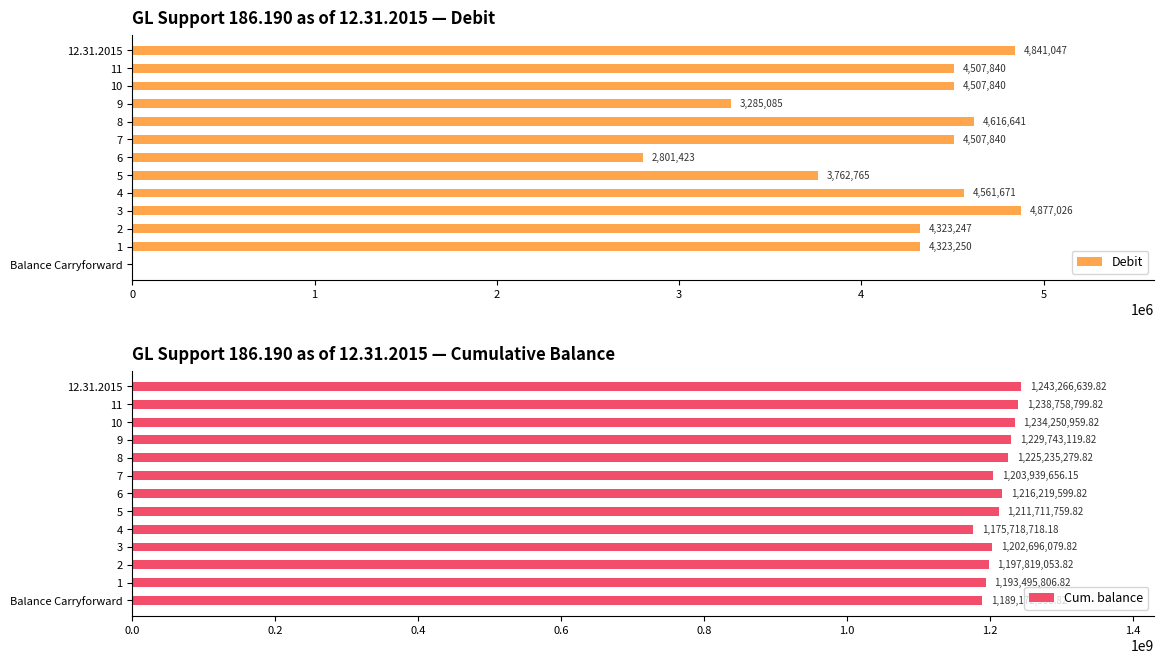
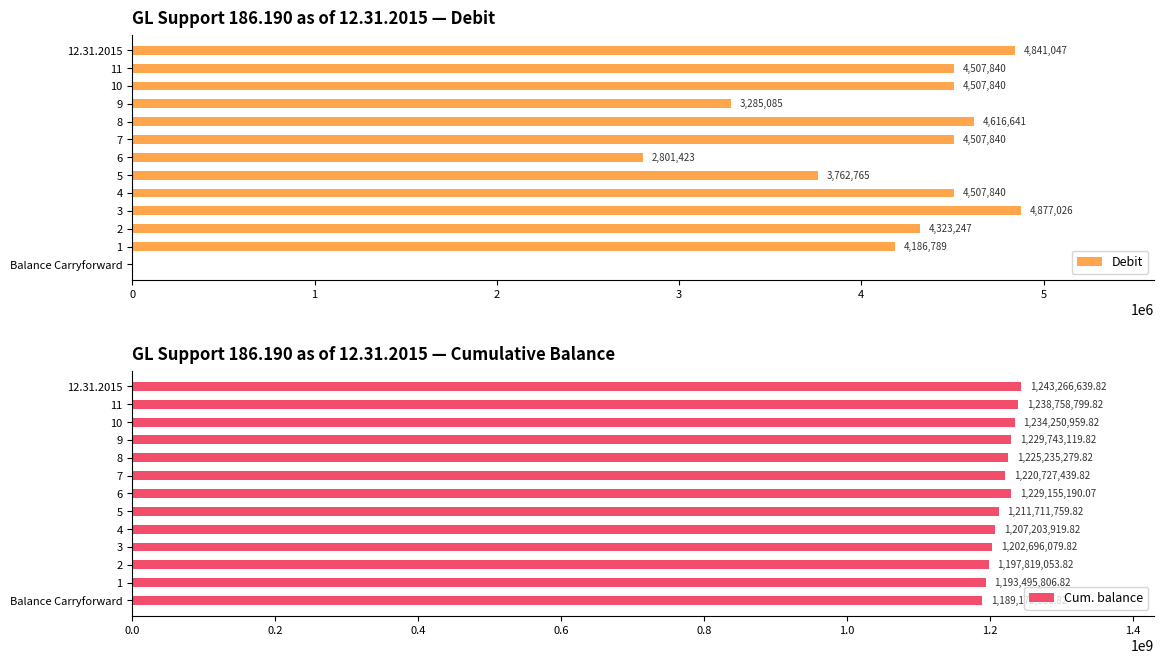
GL Support 186.190 as of 12.31.2015 — Debit, 4: 4,561,671 -> 4,507,840
GL Support 186.190 as of 12.31.2015 — Debit, 1: 4,323,250 -> 4,186,789
GL Support 186.190 as of 12.31.2015 — Cumulative Balance, 7: 1,203,939,656.15 -> 1,220,727,439.82
GL Support 186.190 as of 12.31.2015 — Cumulative Balance, 6: 1,216,219,599.82 -> 1,229,155,190.07
GL Support 186.190 as of 12.31.2015 — Cumulative Balance, 4: 1,175,718,718.18 -> 1,207,203,919.82
